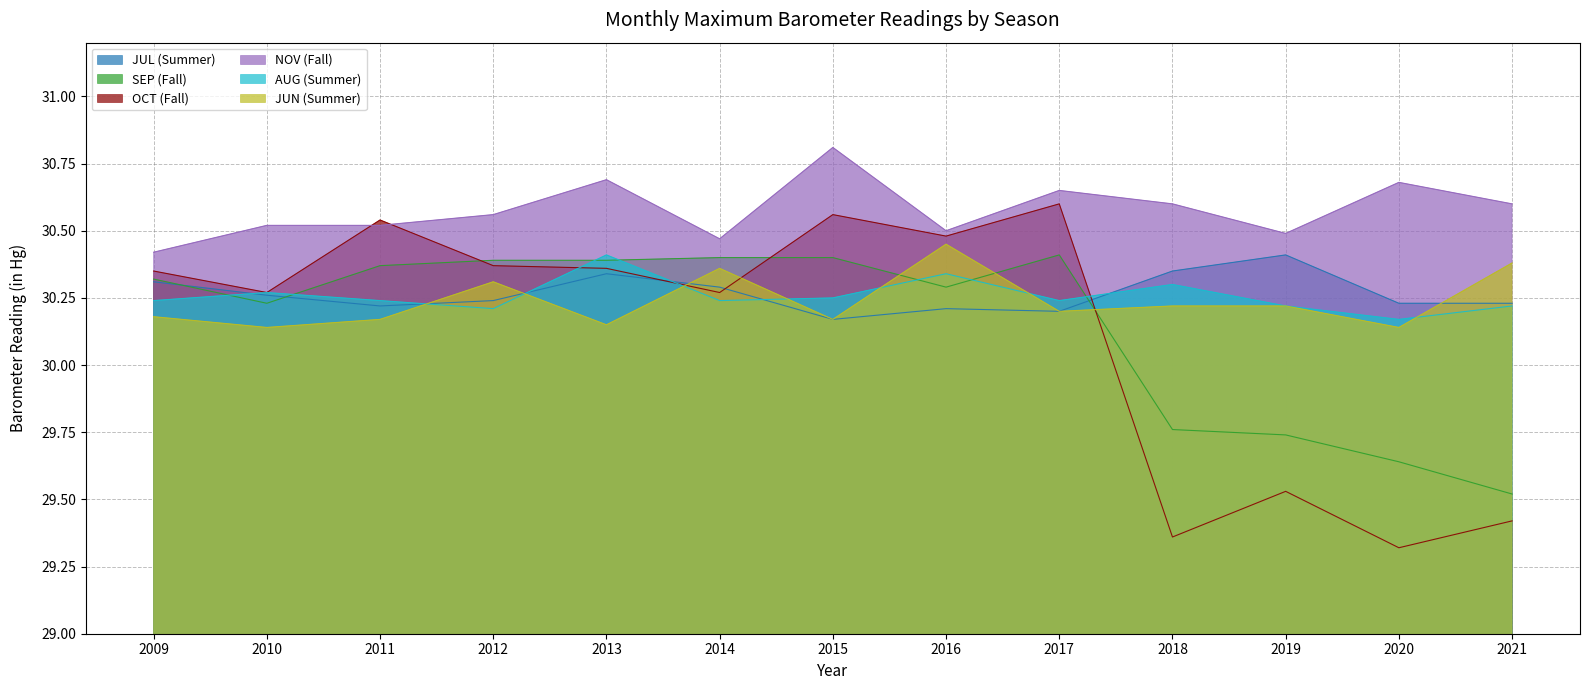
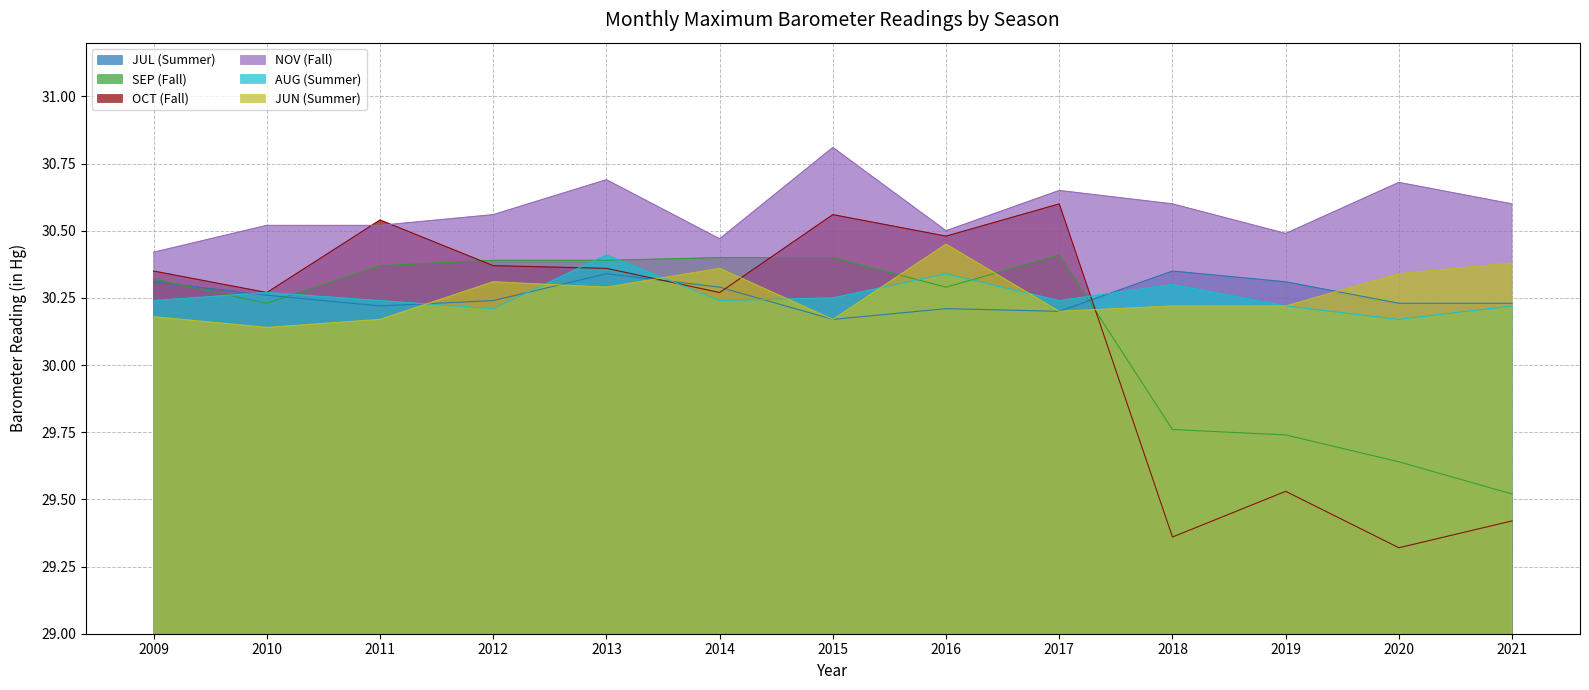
JUN (Summer), 2013: 30.15 -> 30.29
JUL (Summer), 2019: 30.41 -> 30.31
JUN (Summer), 2020: 30.14 -> 30.34
